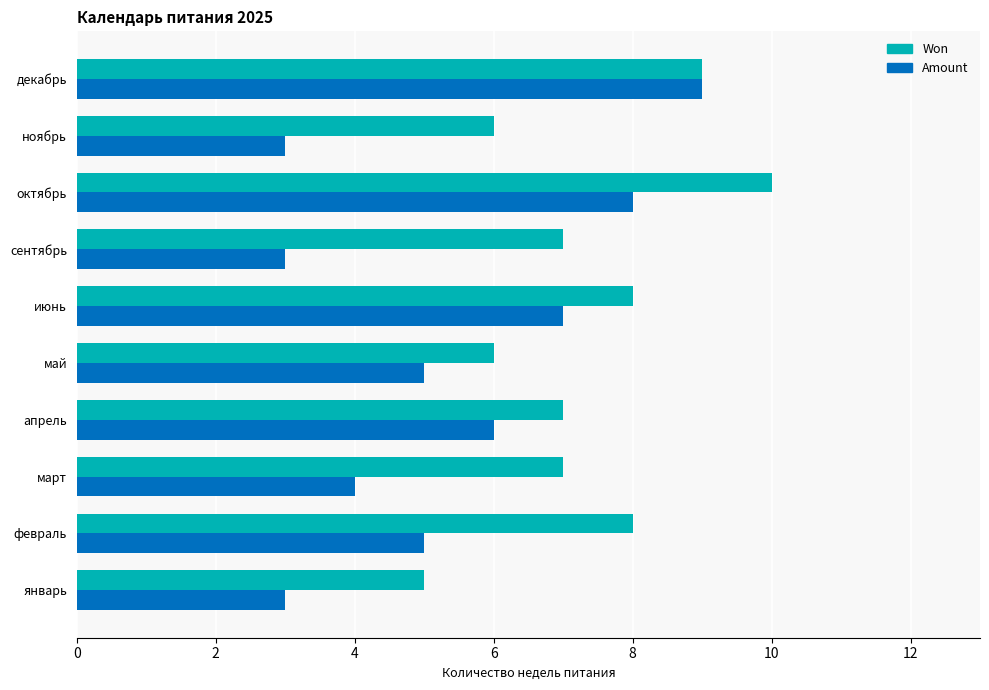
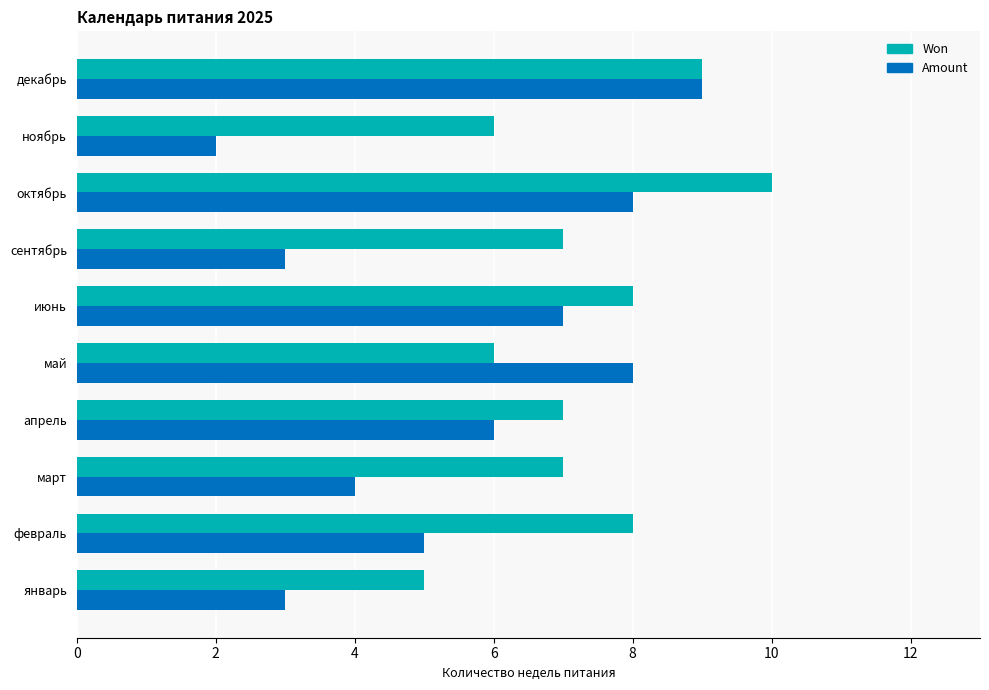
Amount, ноябрь: 3 -> 2
Amount, май: 5 -> 8
